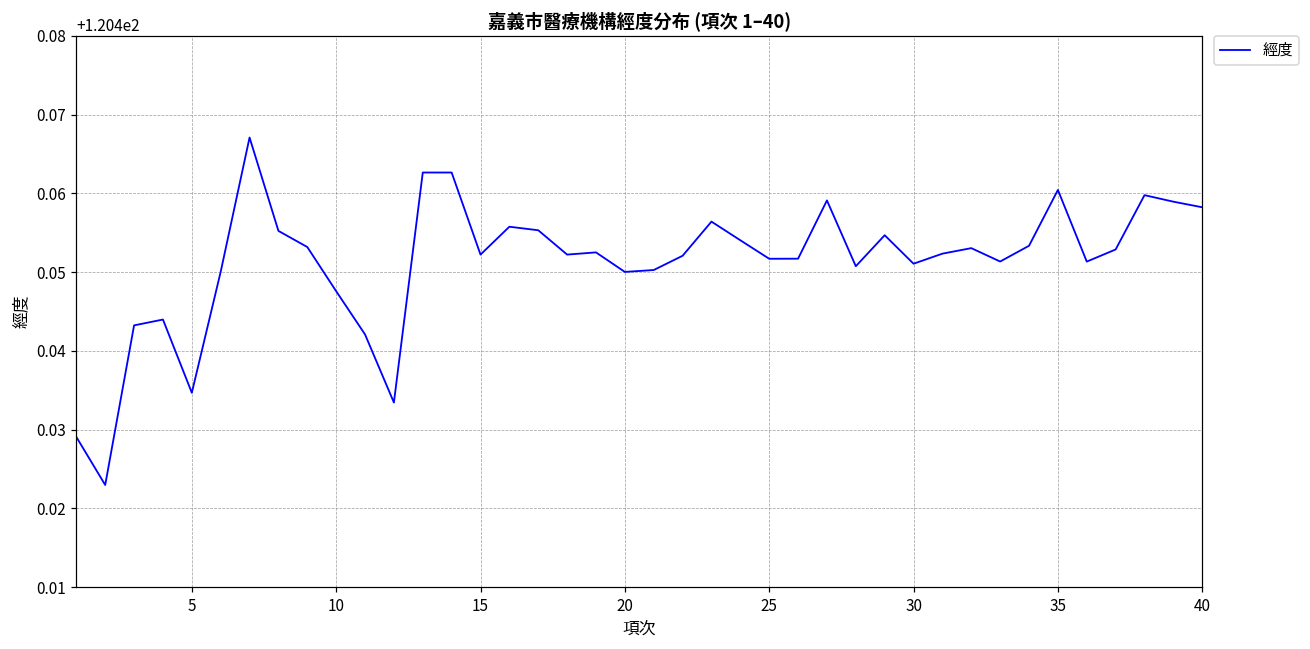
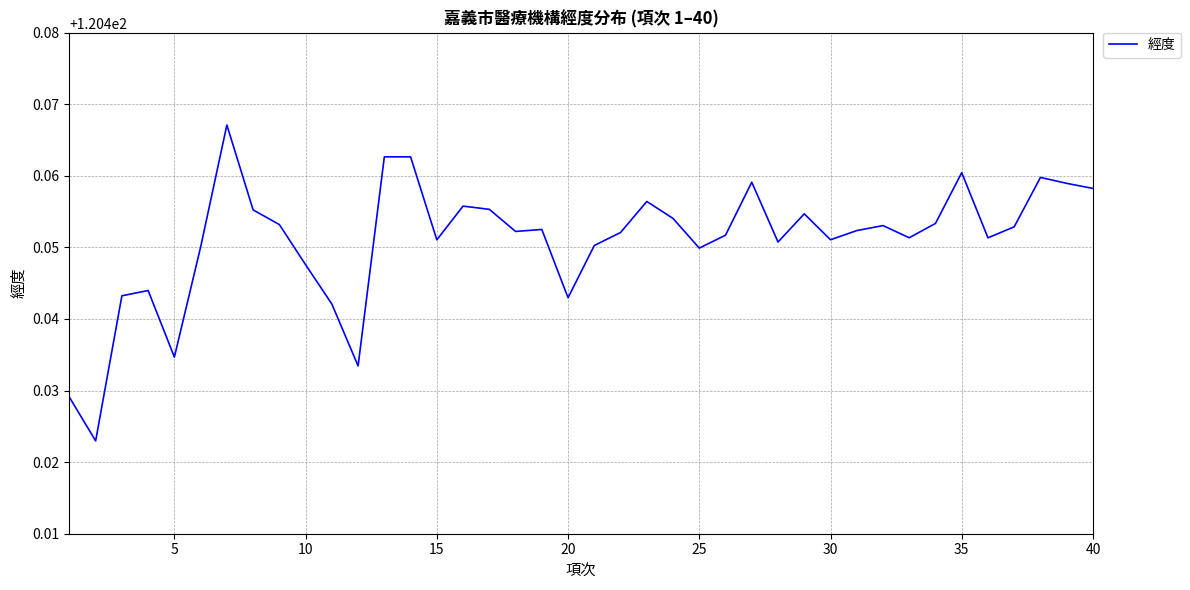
15: 120.452 -> 120.451
20: 120.450 -> 120.443
25: 120.452 -> 120.450
